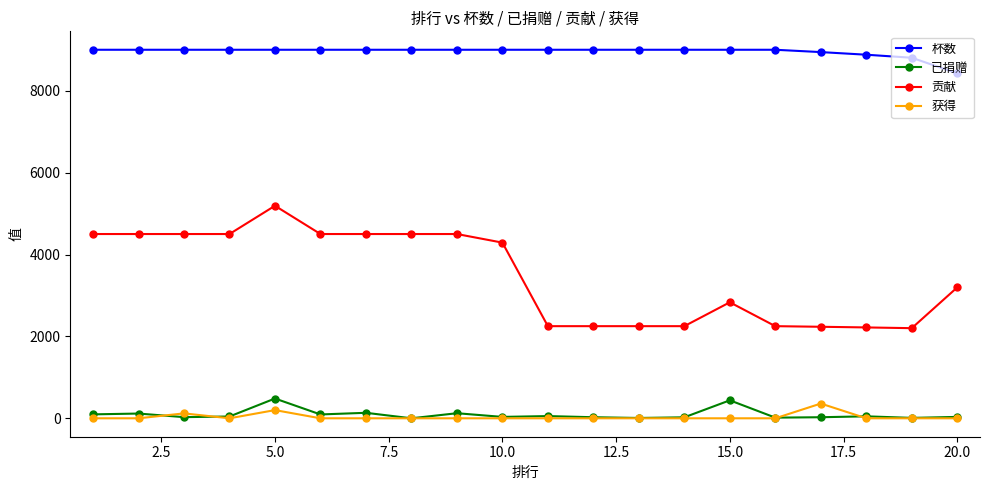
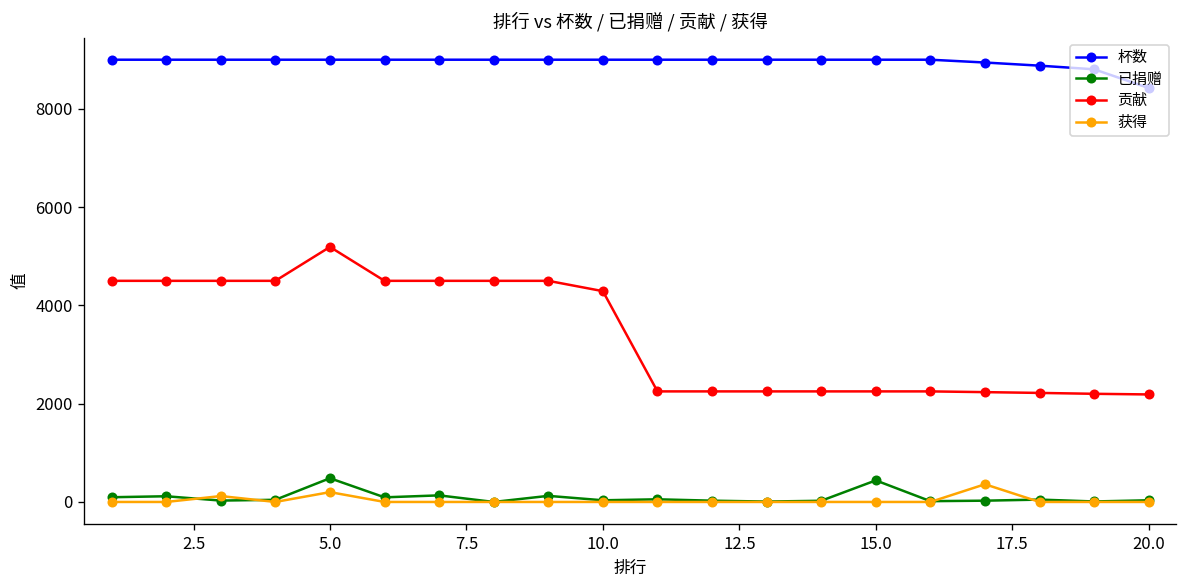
贡献, 15.0: 2800 -> 2300
贡献, 20.0: 3200 -> 2200
